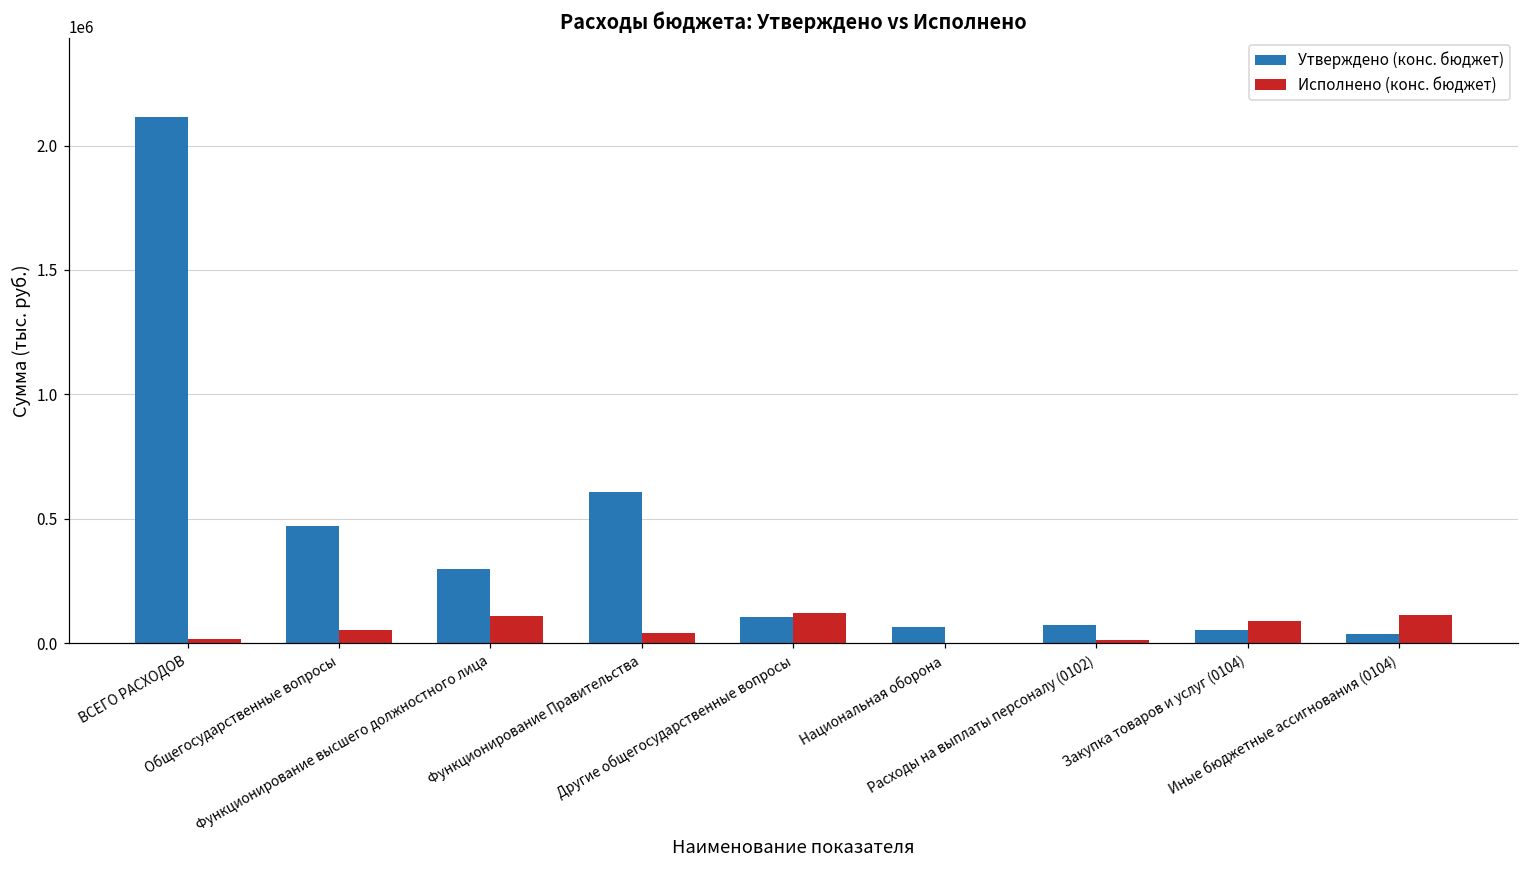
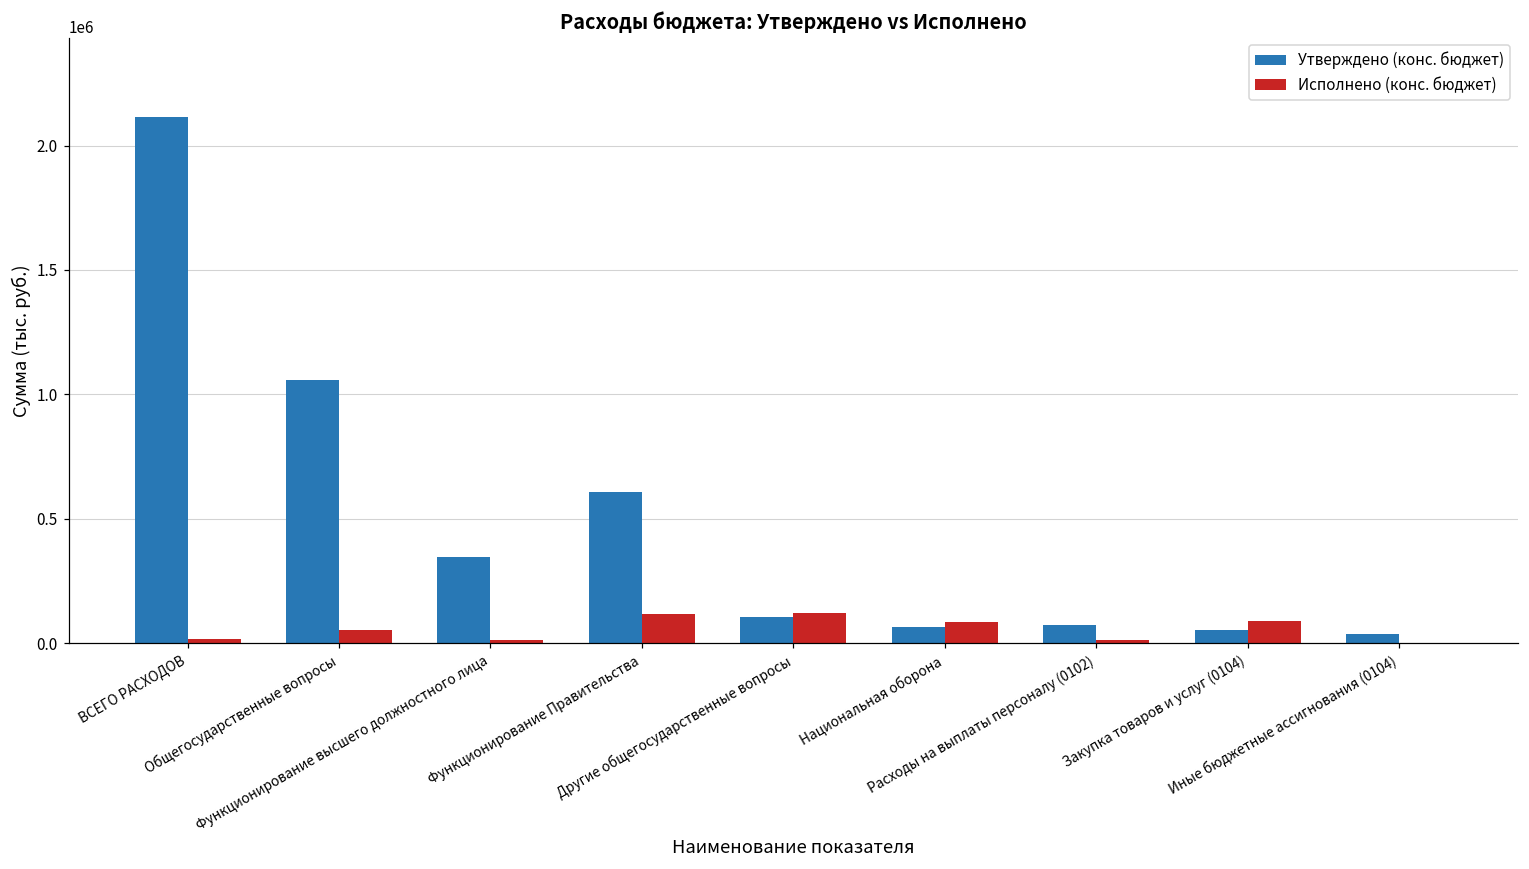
Утверждено (конс. бюджет), Общегосударственные вопросы: 470000 -> 1060000
Утверждено (конс. бюджет), Функционирование высшего должностного лица: 300000 -> 350000
Исполнено (конс. бюджет), Функционирование высшего должностного лица: 110000 -> 10000
Исполнено (конс. бюджет), Функционирование Правительства: 40000 -> 120000
Исполнено (конс. бюджет), Национальная оборона: 0 -> 90000
Исполнено (конс. бюджет), Иные бюджетные ассигнования (0104): 110000 -> 0
